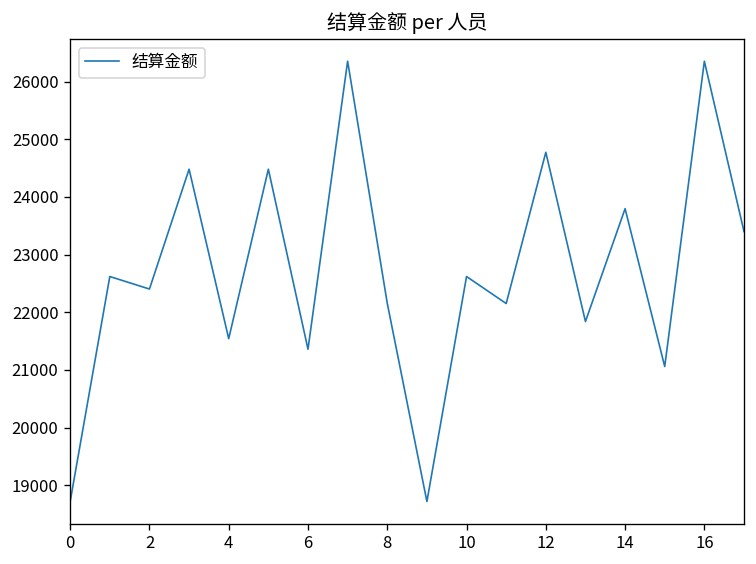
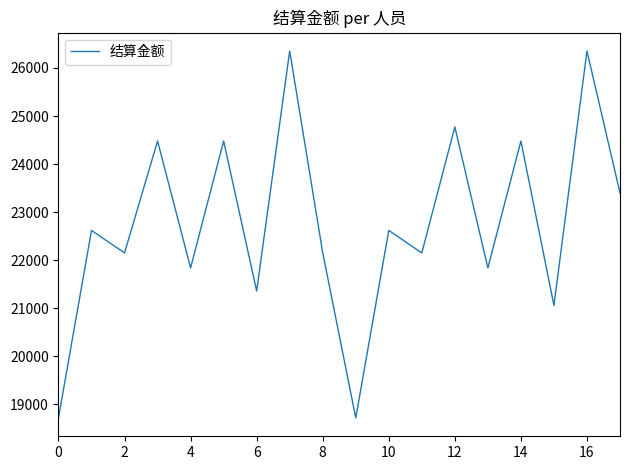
2: 22400 -> 22200
4: 21500 -> 21800
14: 23800 -> 24500
